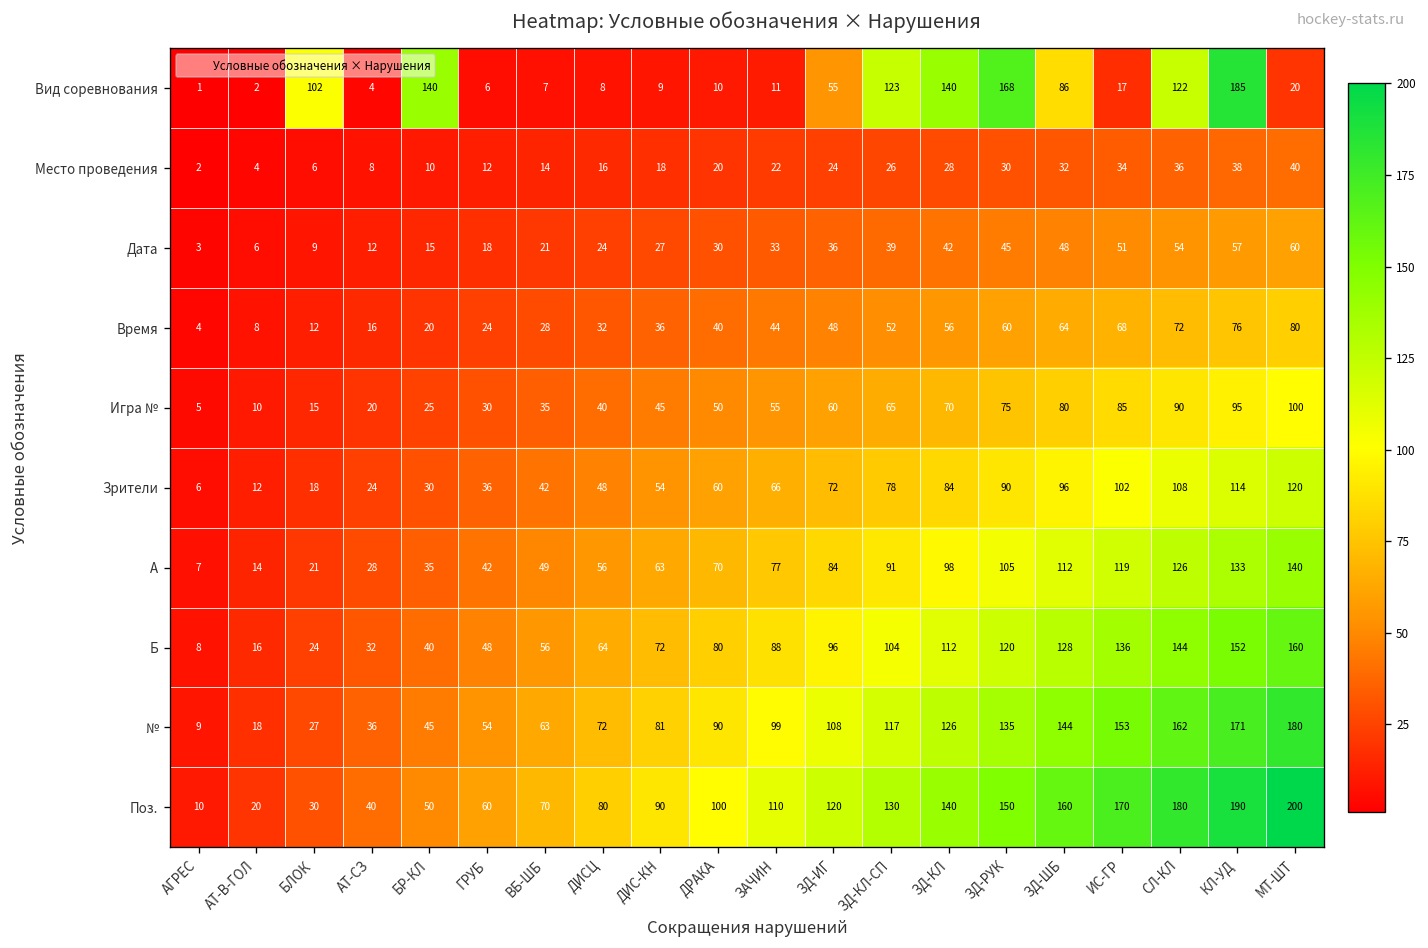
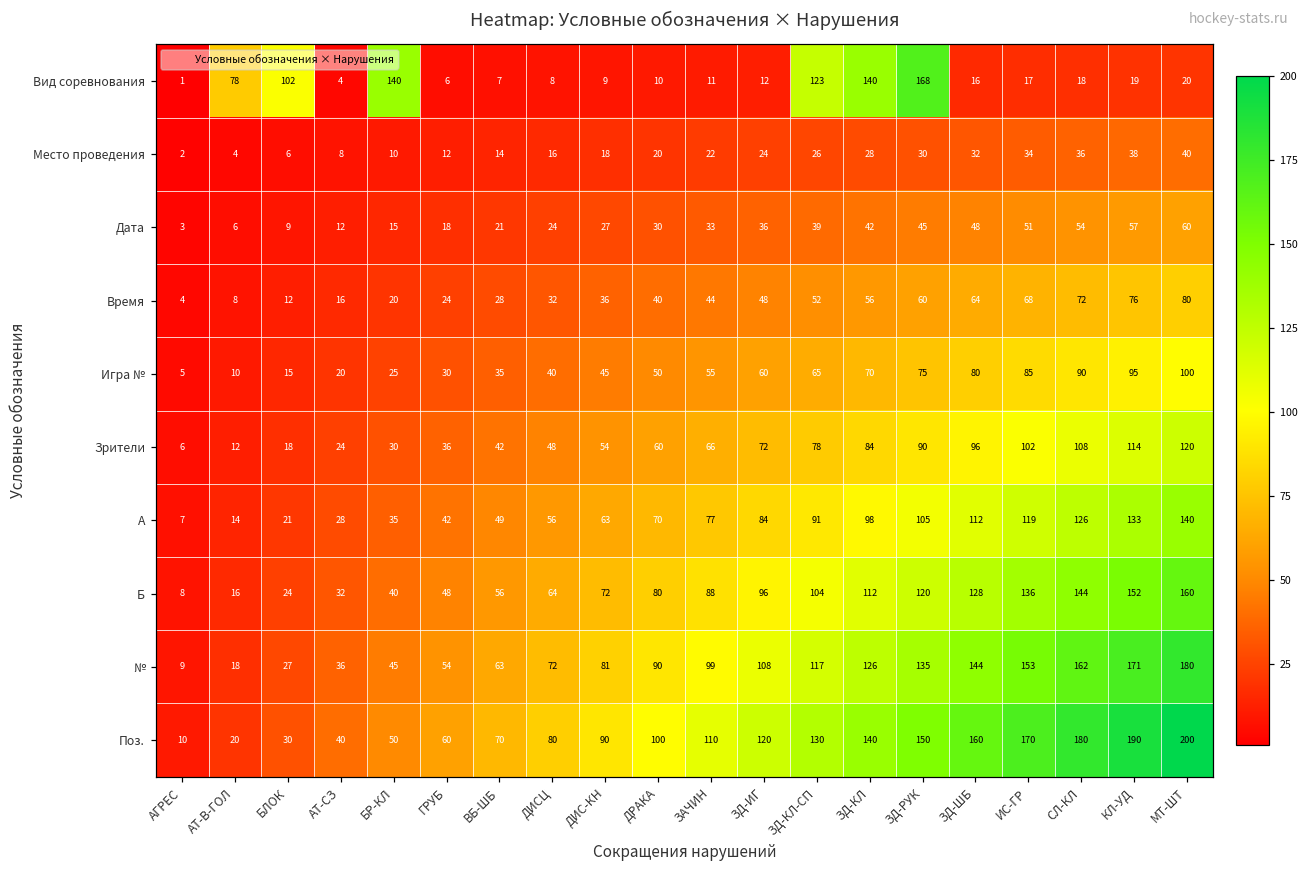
Вид соревнования, АТ-В-ГОЛ: 2 -> 78
Вид соревнования, ЗД-ИГ: 55 -> 12
Вид соревнования, ЗД-ШБ: 86 -> 16
Вид соревнования, СЛ-КЛ: 122 -> 18
Вид соревнования, КЛ-УД: 185 -> 19
